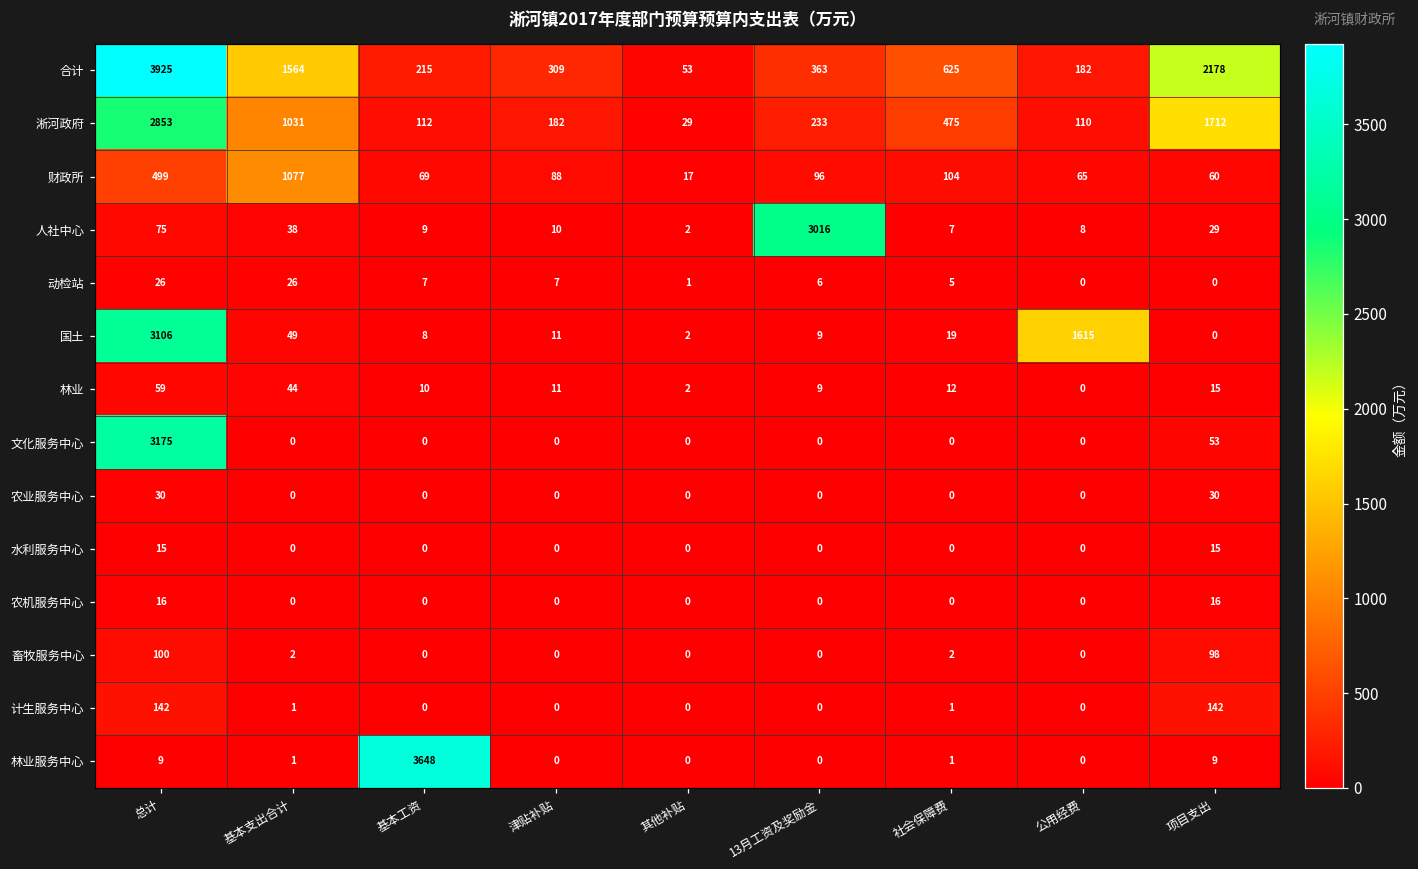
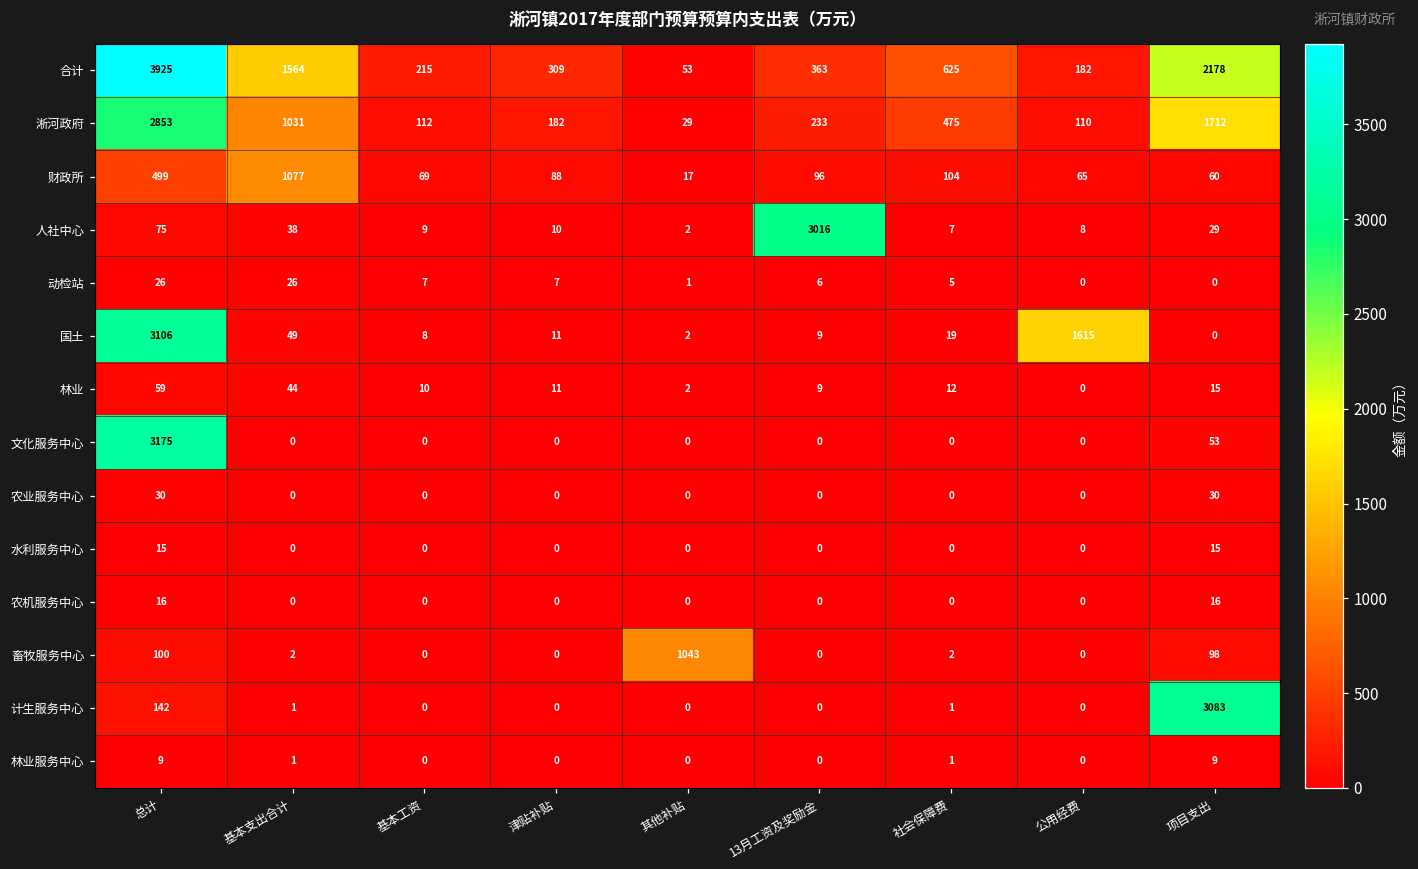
畜牧服务中心, 其他补贴: 0 -> 1043
计生服务中心, 项目支出: 142 -> 3083
林业服务中心, 基本工资: 3648 -> 0
